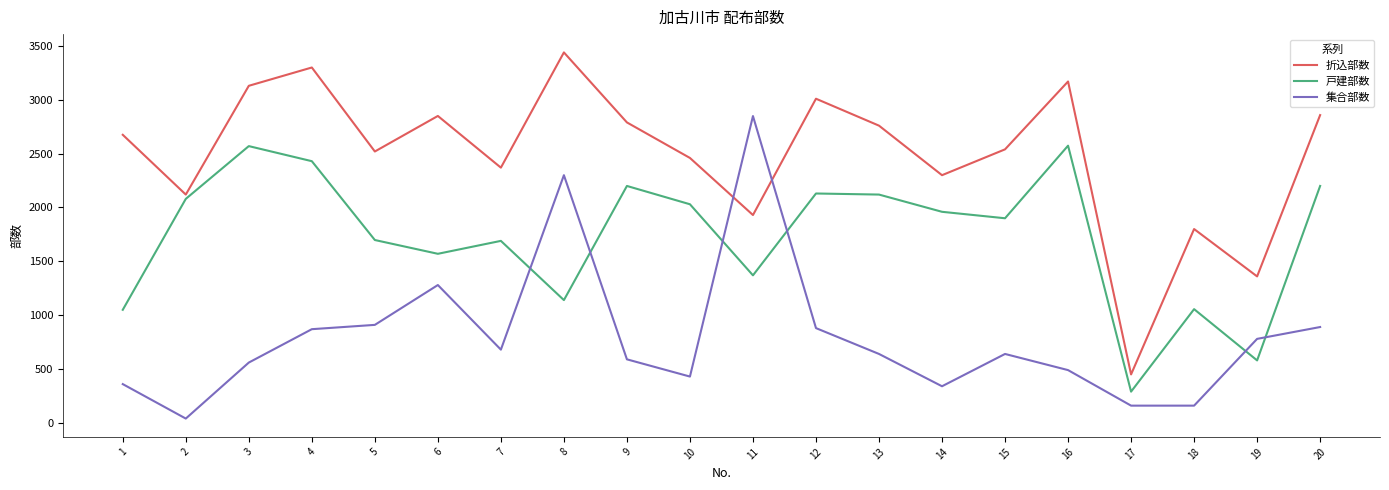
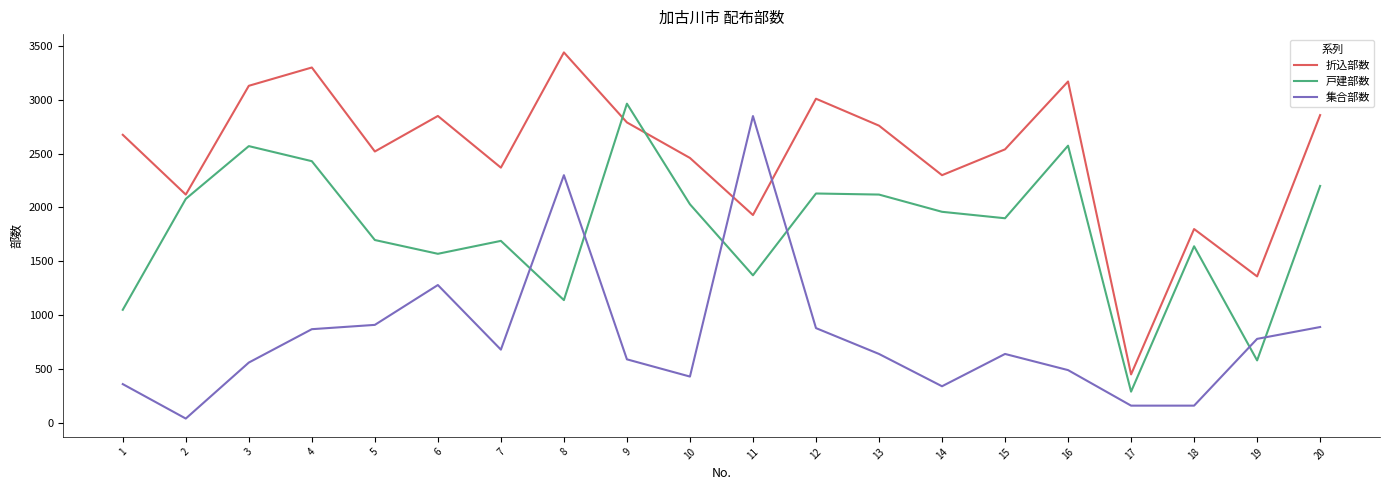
戸建部数, 9: 2200 -> 2960
戸建部数, 18: 1060 -> 1640
